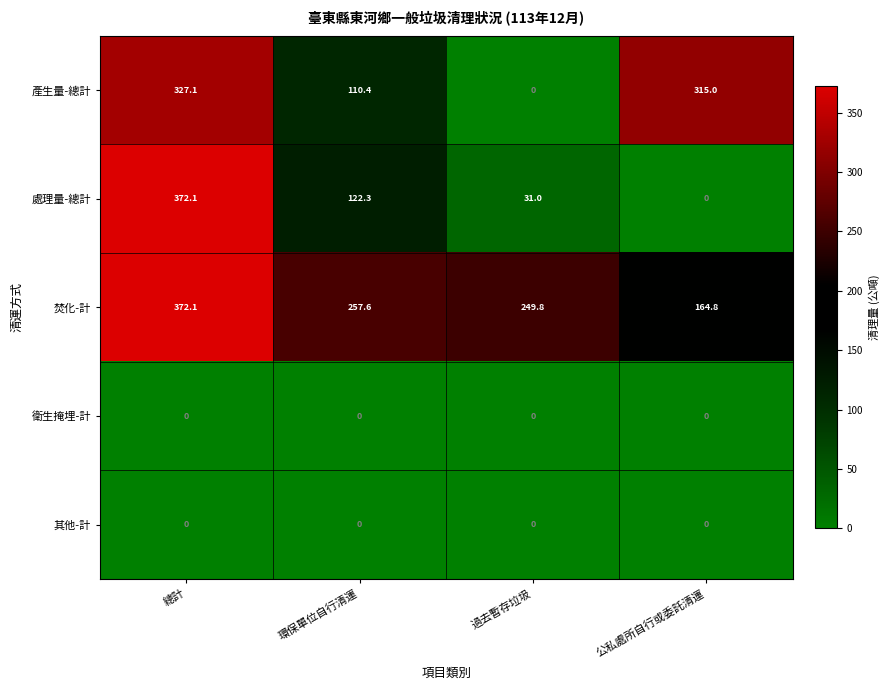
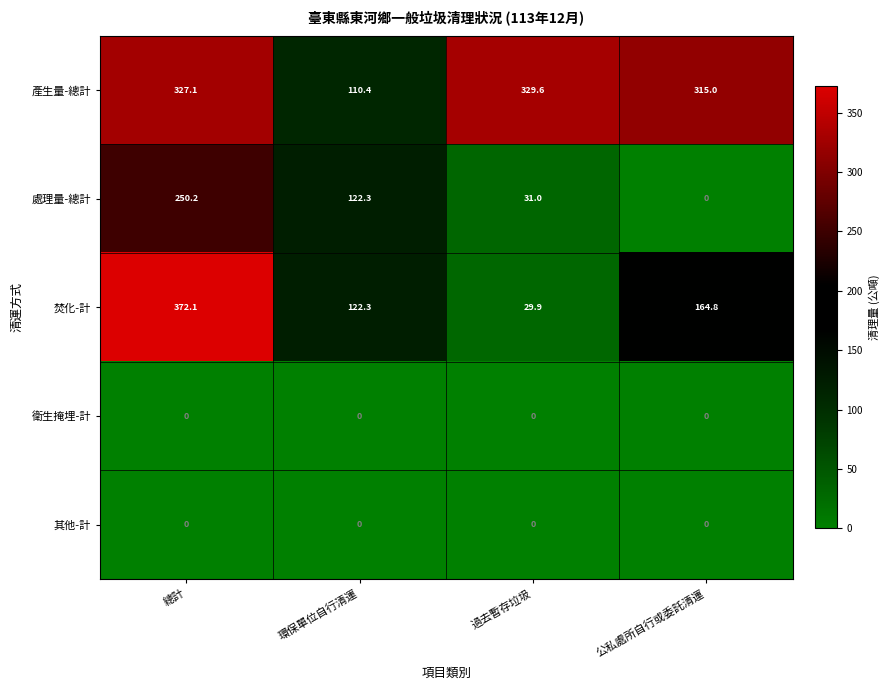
產生量-總計, 過去暫存垃圾: 0 -> 329.6
處理量-總計, 總計: 372.1 -> 250.2
焚化-計, 環保單位自行清運: 257.6 -> 122.3
焚化-計, 過去暫存垃圾: 249.8 -> 29.9
